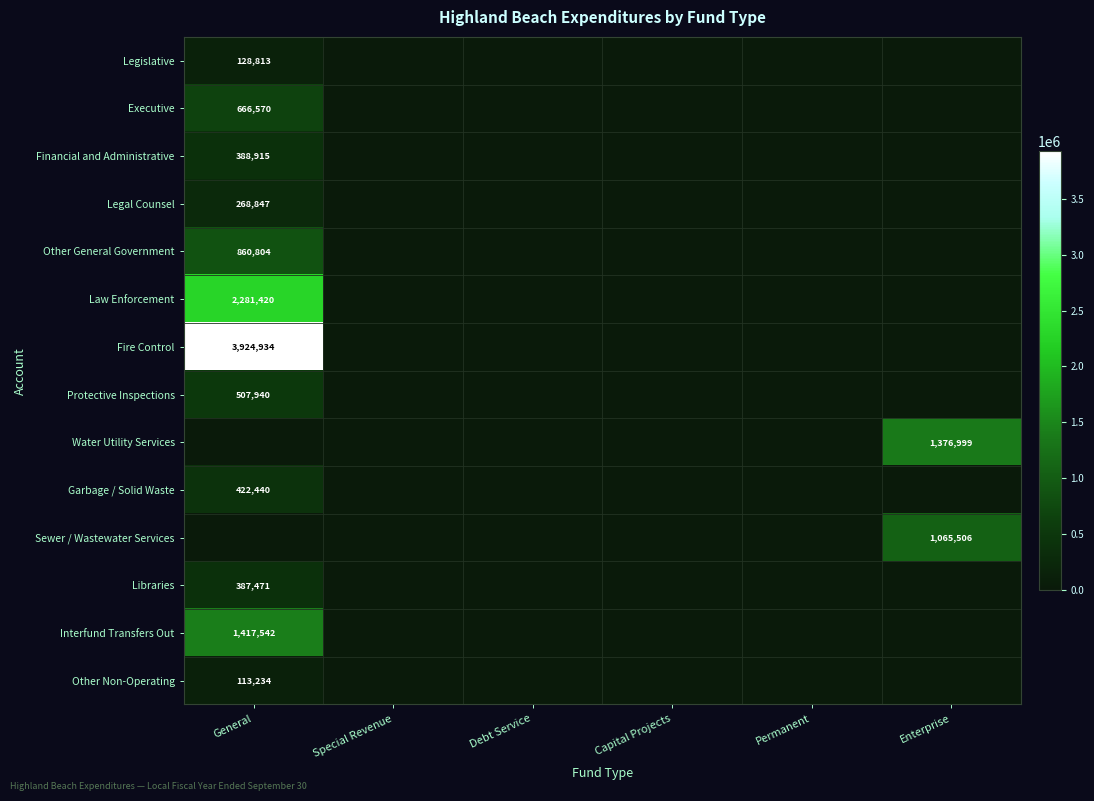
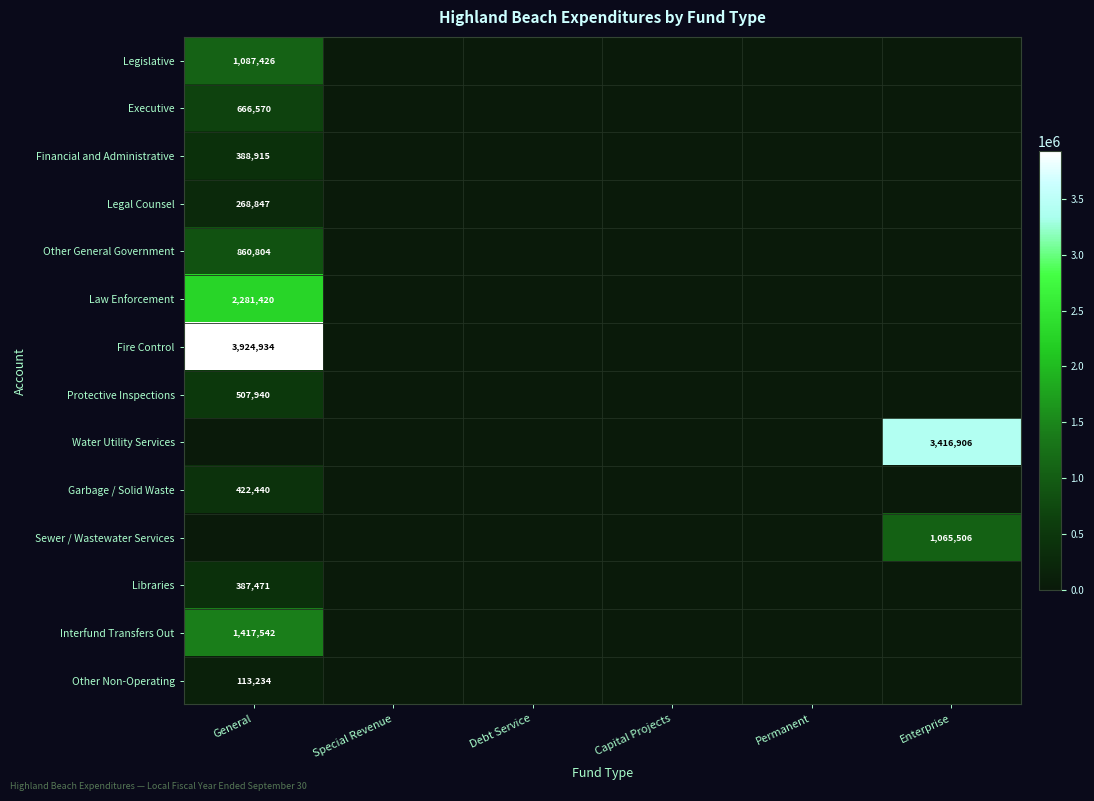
Legislative, General: 128,813 -> 1,087,426
Water Utility Services, Enterprise: 1,376,999 -> 3,416,906
